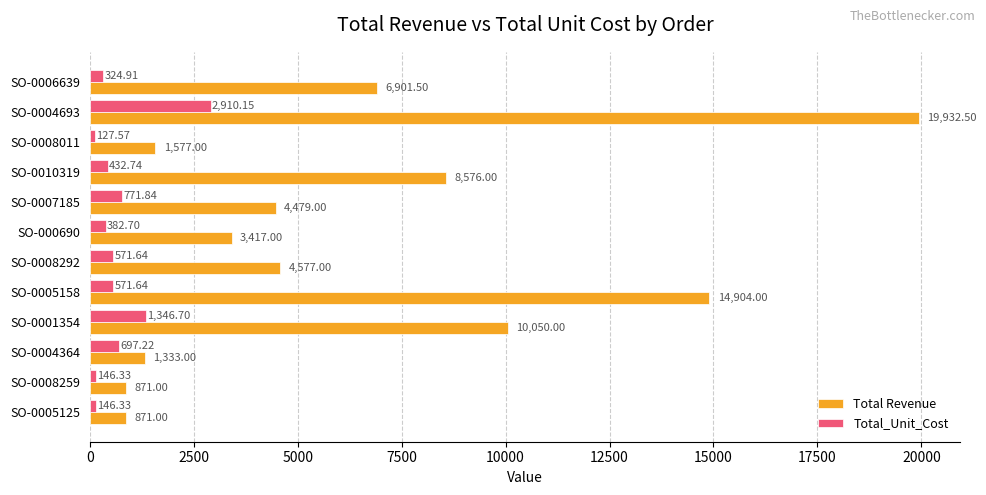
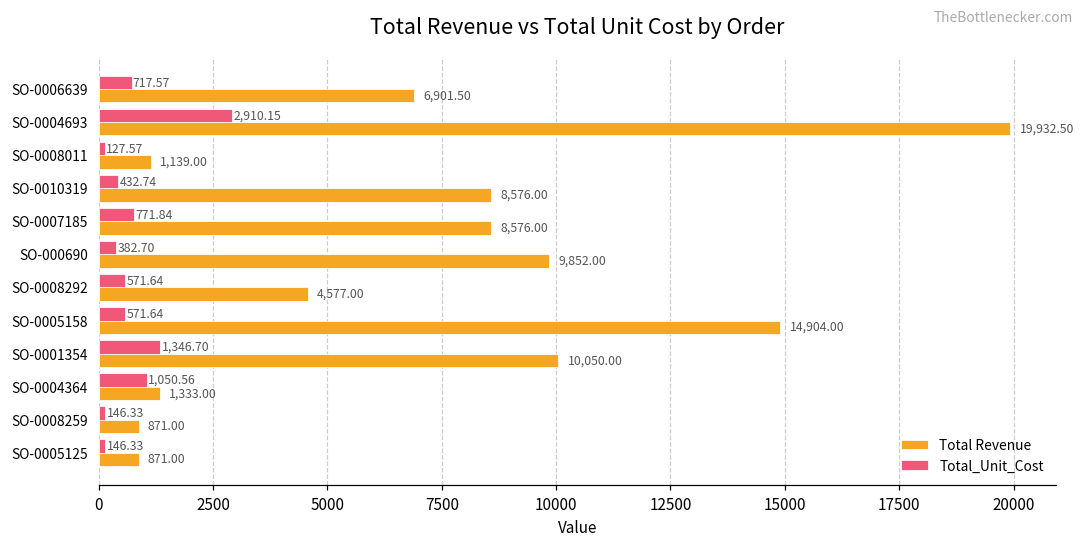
Total_Unit_Cost, SO-0006639: 324.91 -> 717.57
Total Revenue, SO-0008011: 1,577.00 -> 1,139.00
Total Revenue, SO-0007185: 4,479.00 -> 8,576.00
Total Revenue, SO-000690: 3,417.00 -> 9,852.00
Total_Unit_Cost, SO-0004364: 697.22 -> 1,050.56
